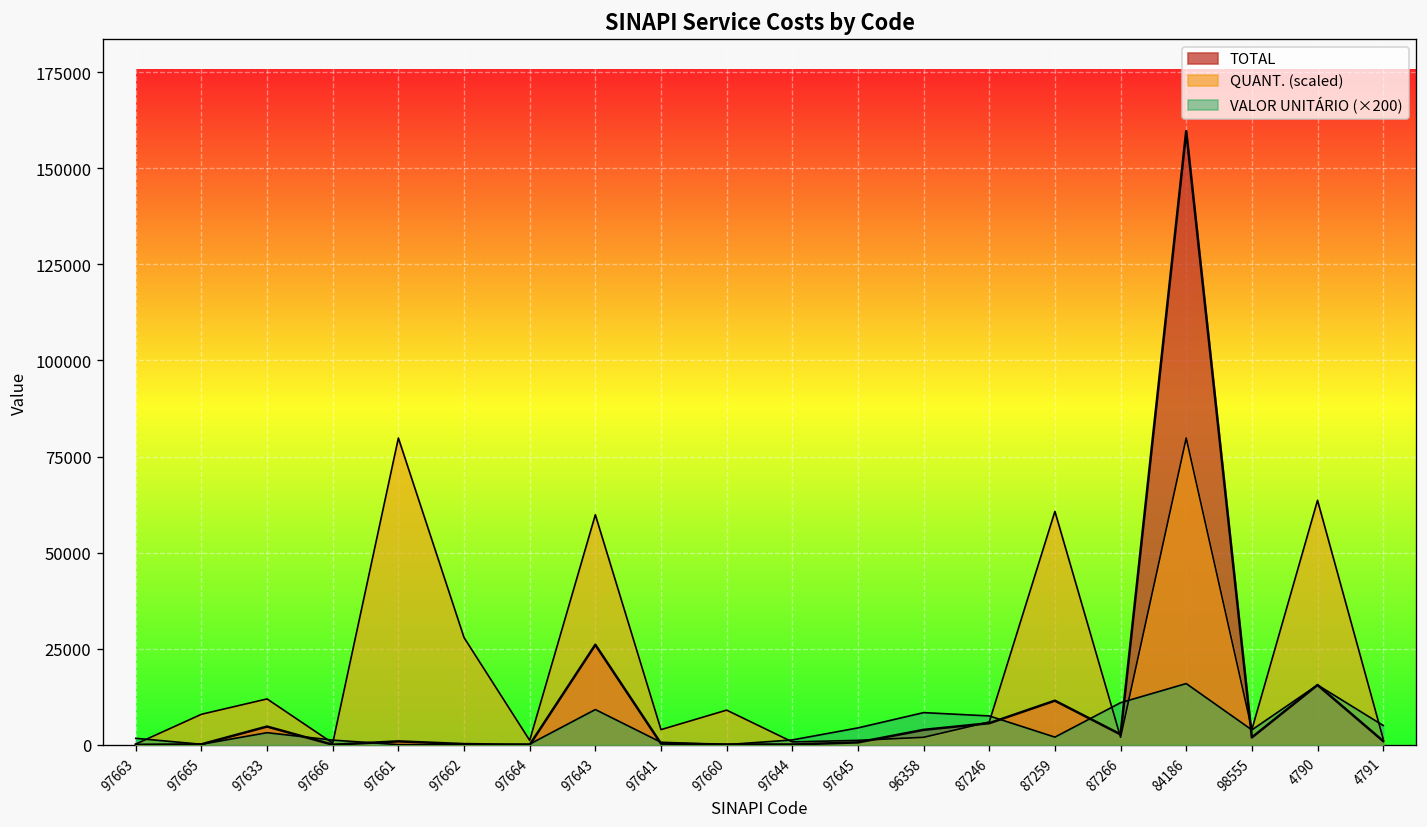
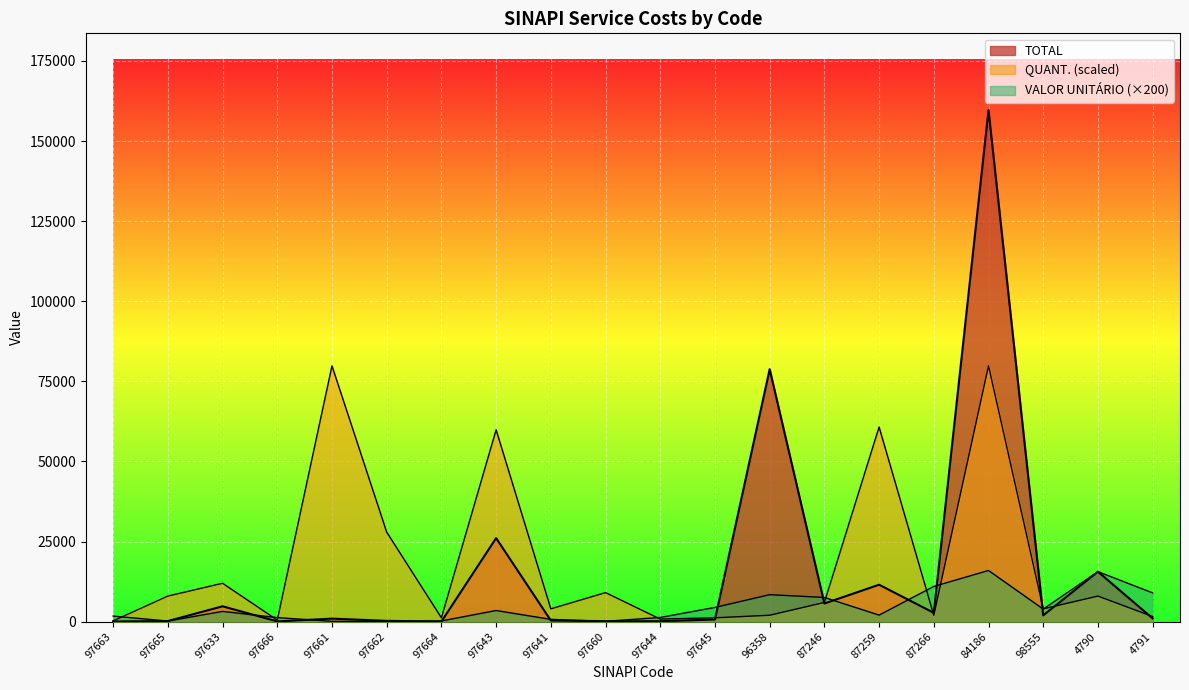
VALOR UNITÁRIO (×200), 97643: 9000 -> 3000
TOTAL, 96358: 4000 -> 79000
QUANT. (scaled), 4790: 64000 -> 8000
VALOR UNITÁRIO (×200), 4791: 5000 -> 9000
